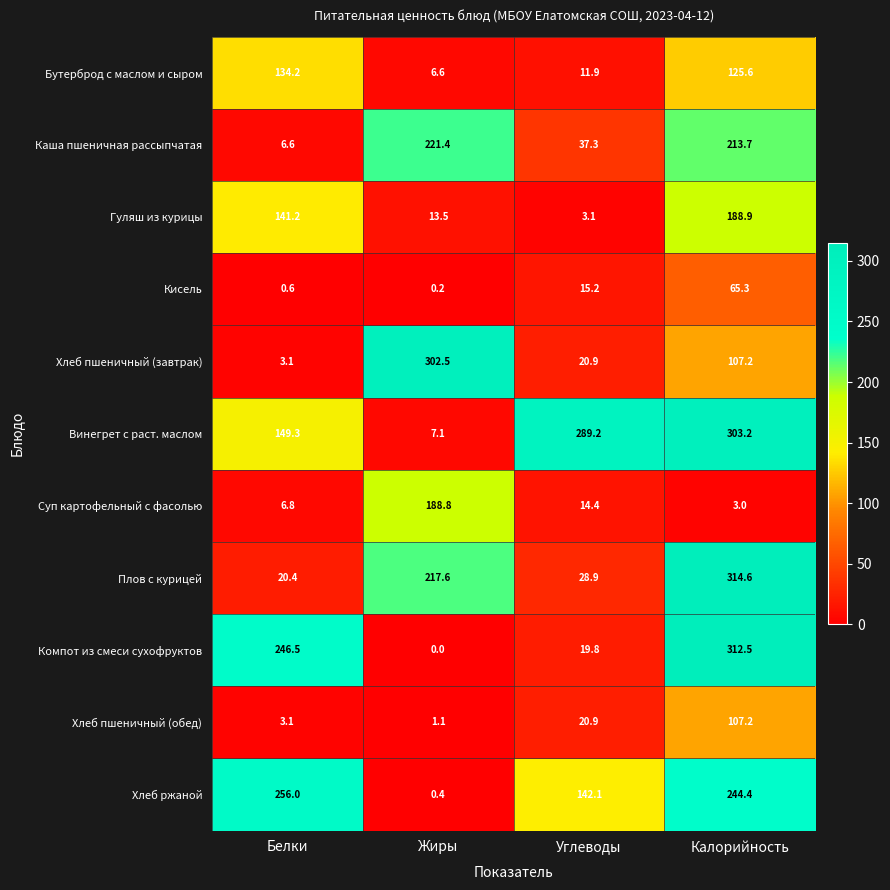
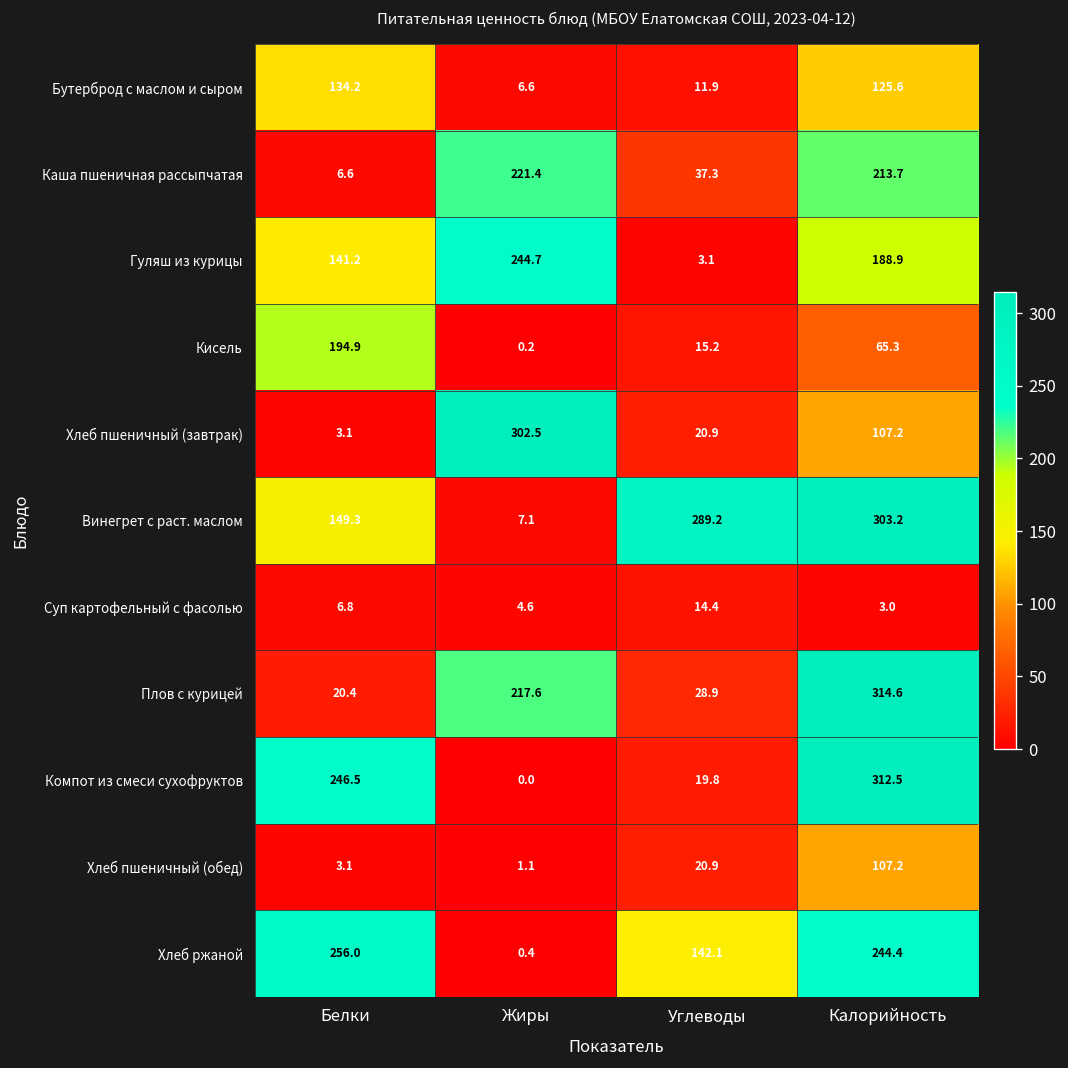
Гуляш из курицы, Жиры: 13.5 -> 244.7
Кисель, Белки: 0.6 -> 194.9
Суп картофельный с фасолью, Жиры: 188.8 -> 4.6
